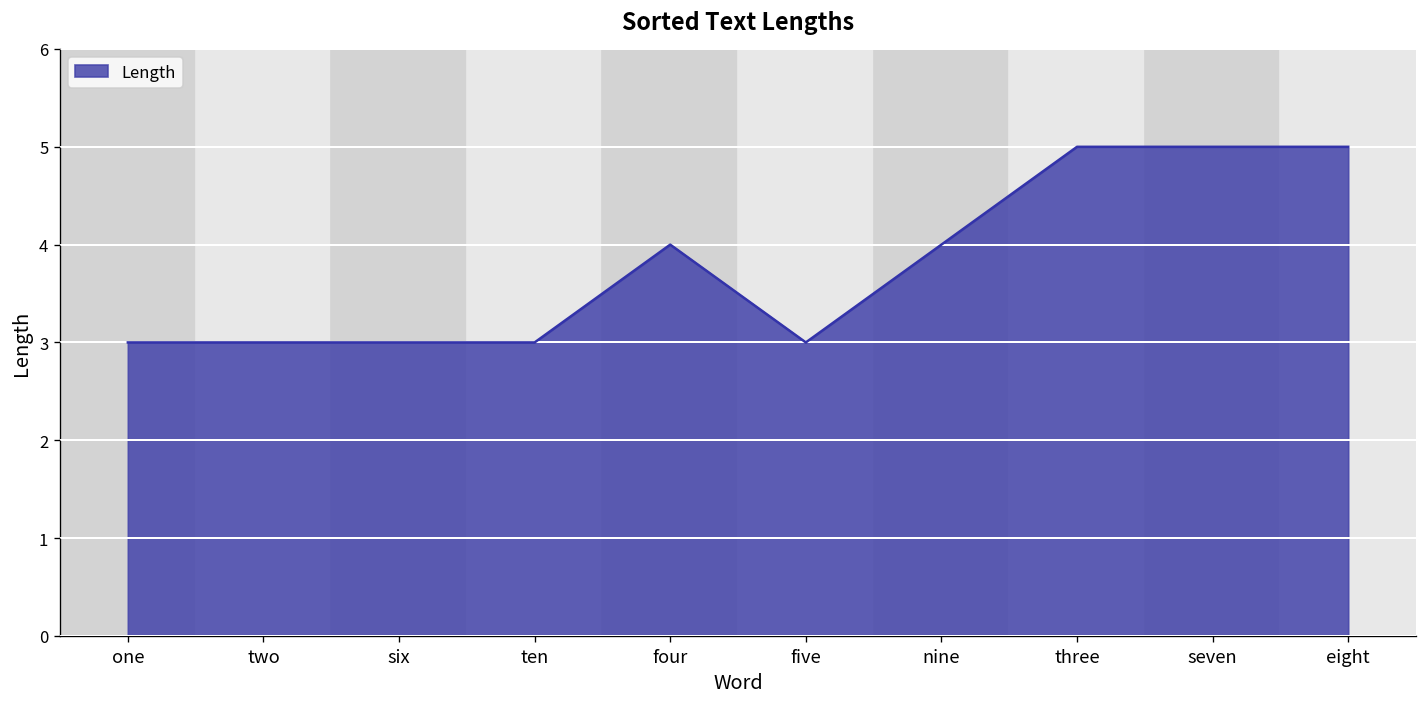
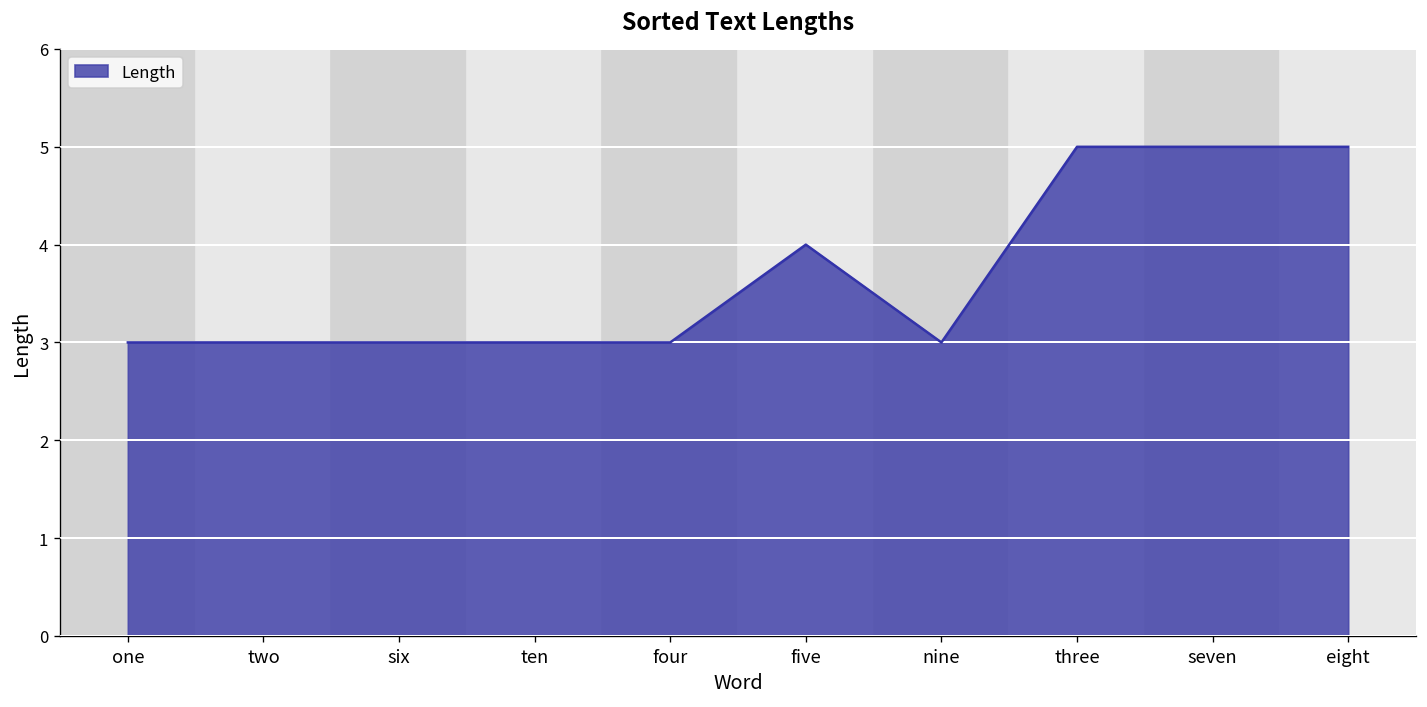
four: 4 -> 3
five: 3 -> 4
nine: 4 -> 3
